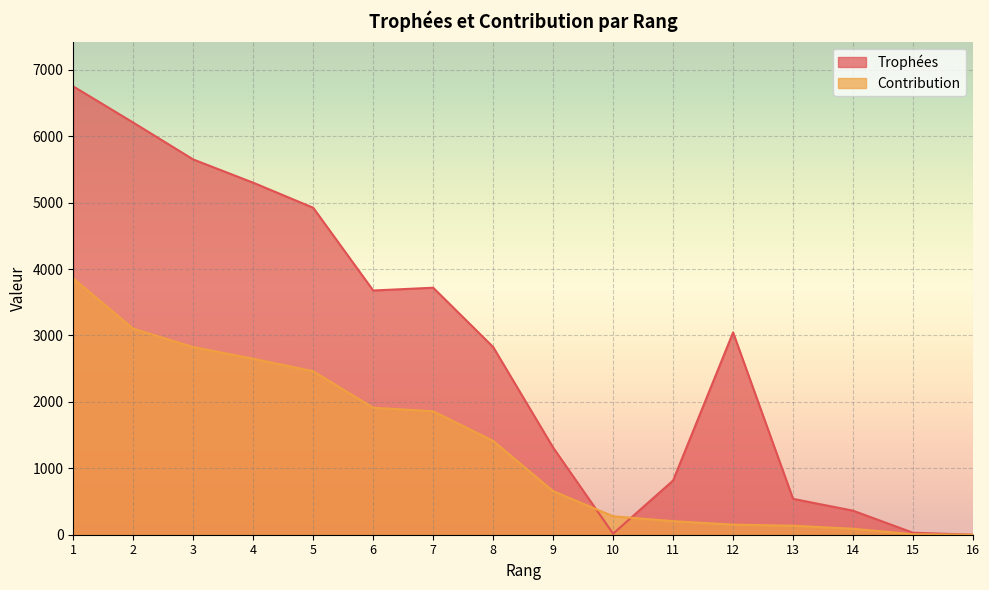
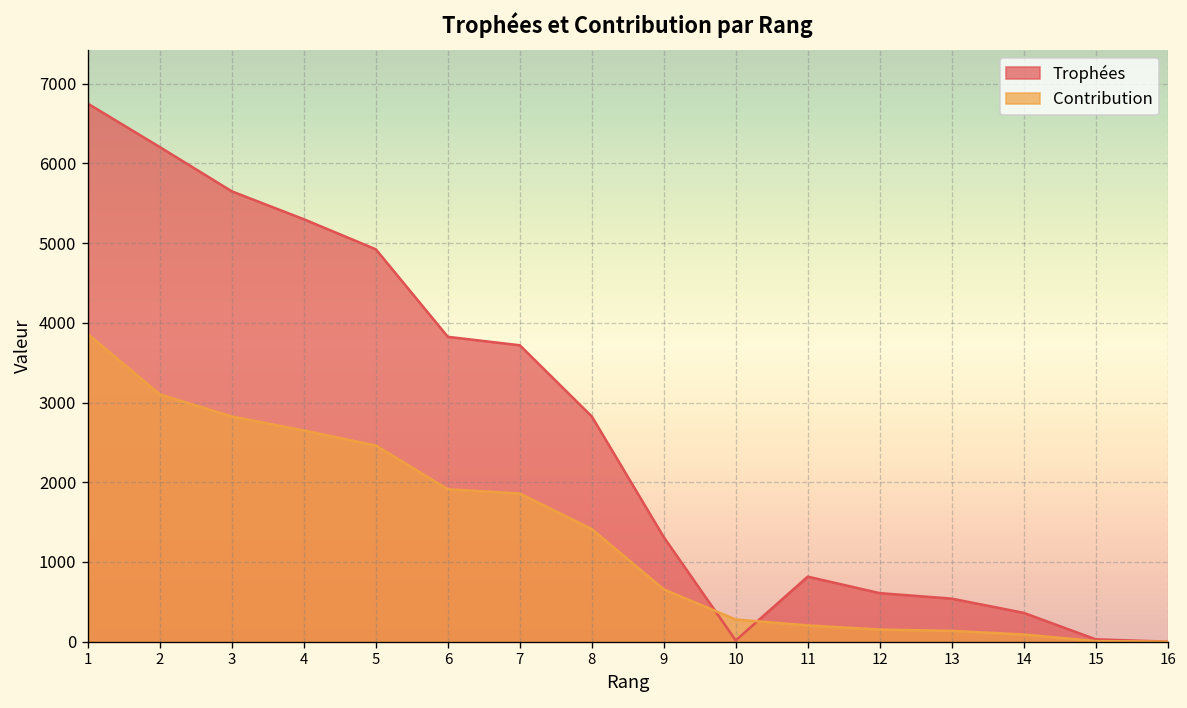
Trophées, 6: 3700 -> 3800
Trophées, 12: 3000 -> 600
